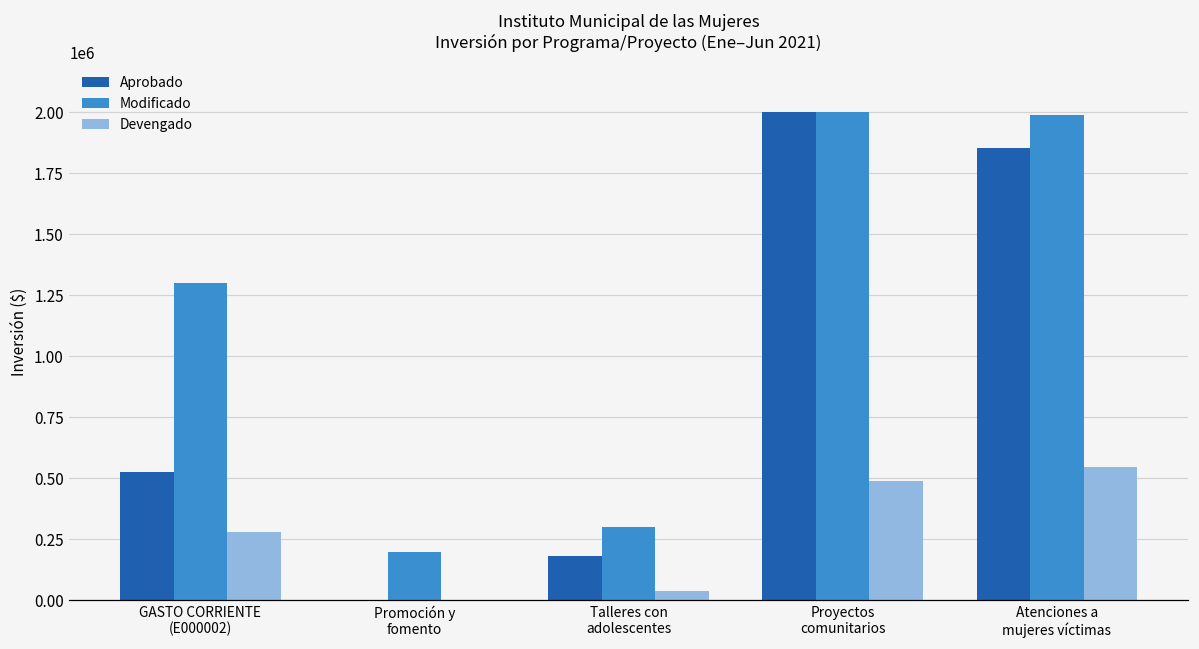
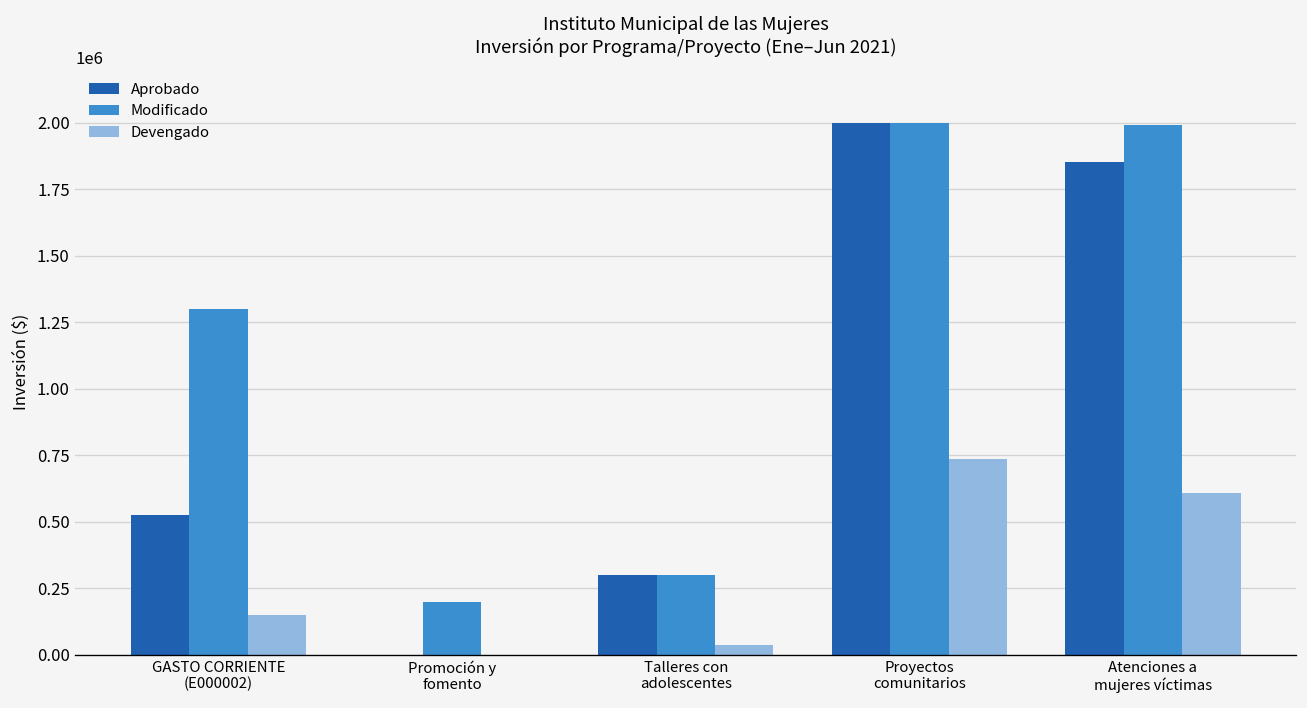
Devengado, GASTO CORRIENTE (E000002): 280000 -> 150000
Aprobado, Talleres con adolescentes: 180000 -> 300000
Devengado, Proyectos comunitarios: 490000 -> 730000
Devengado, Atenciones a mujeres víctimas: 540000 -> 610000
